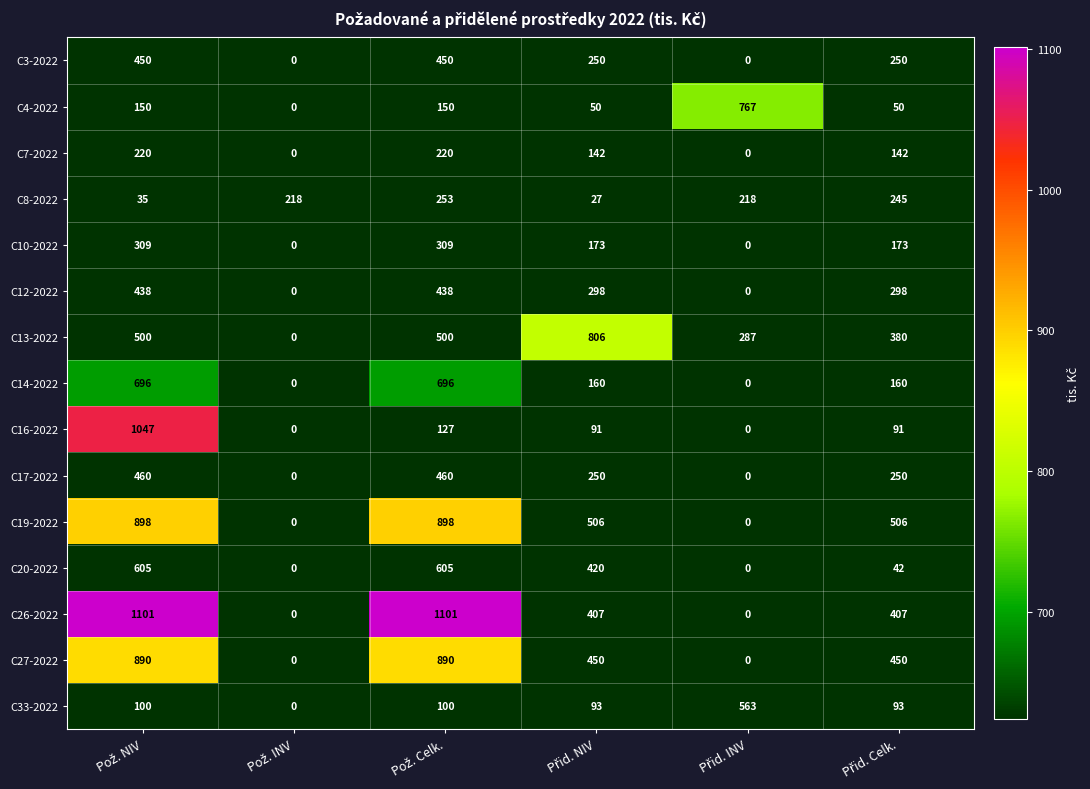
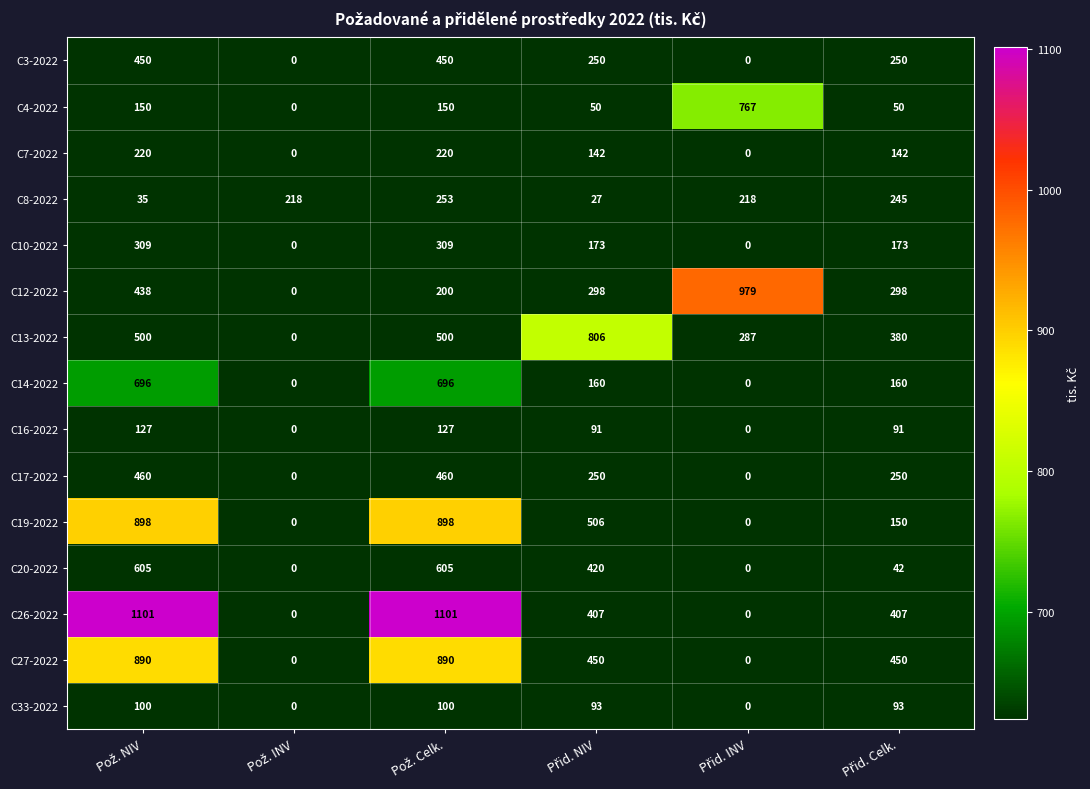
C12-2022, Pož. Celk.: 438 -> 200
C12-2022, Přid. INV: 0 -> 979
C16-2022, Pož. NIV: 1047 -> 127
C19-2022, Přid. Celk.: 506 -> 150
C33-2022, Přid. INV: 563 -> 0
